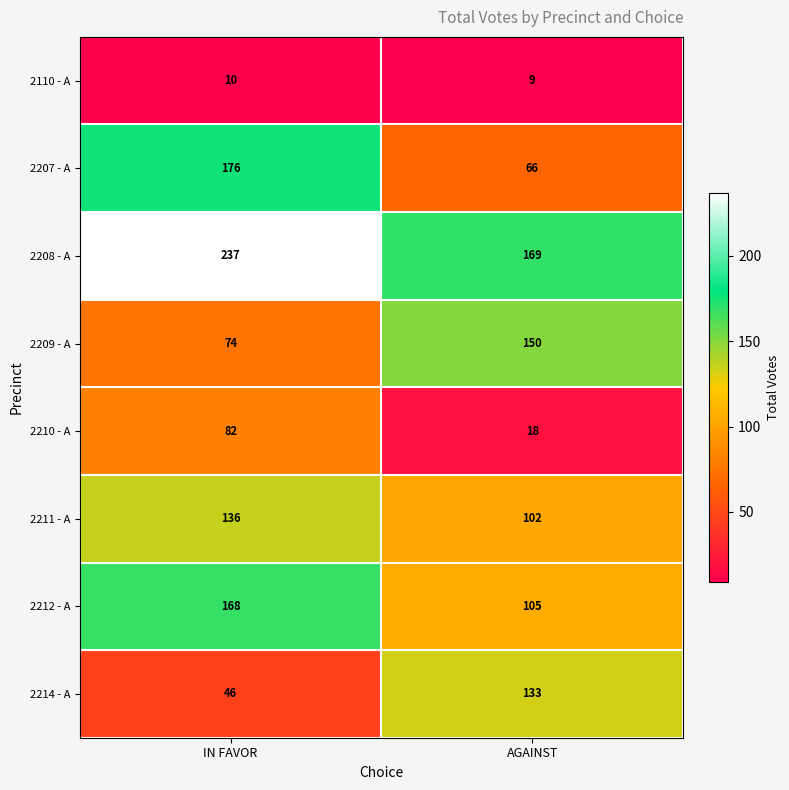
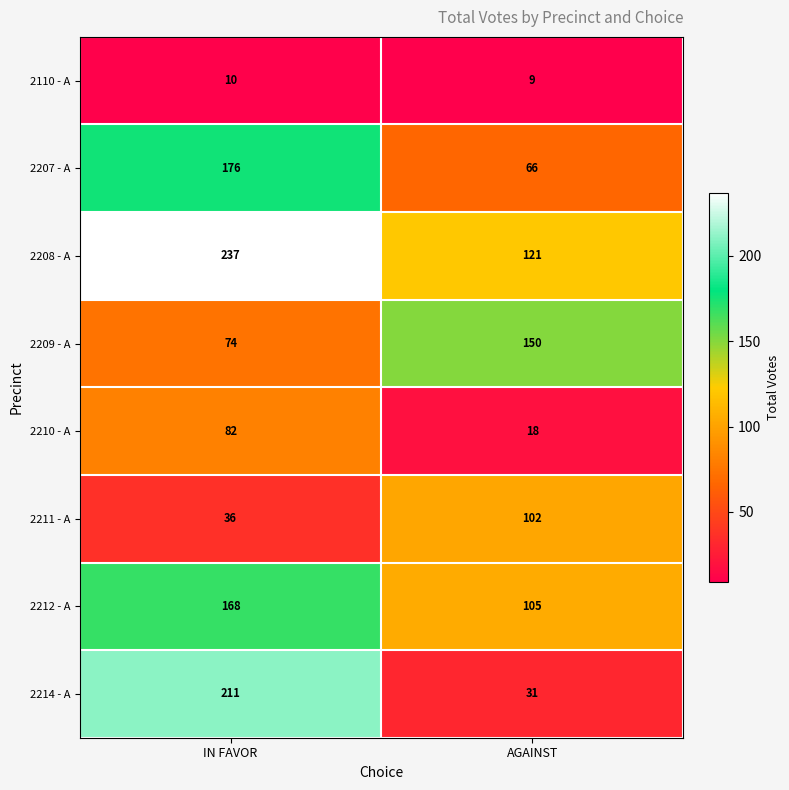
2208 - A, AGAINST: 169 -> 121
2211 - A, IN FAVOR: 136 -> 36
2214 - A, IN FAVOR: 46 -> 211
2214 - A, AGAINST: 133 -> 31
